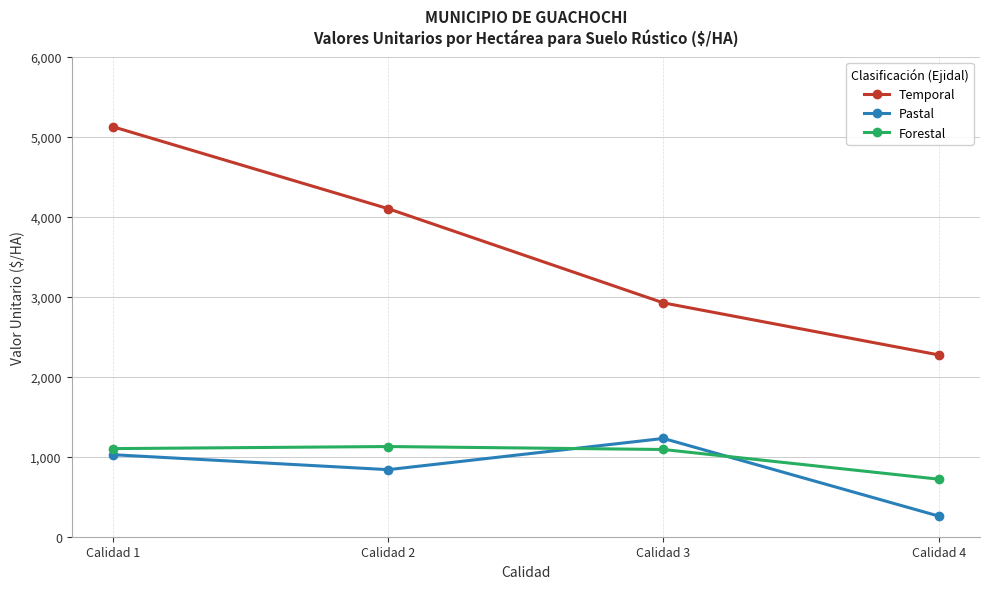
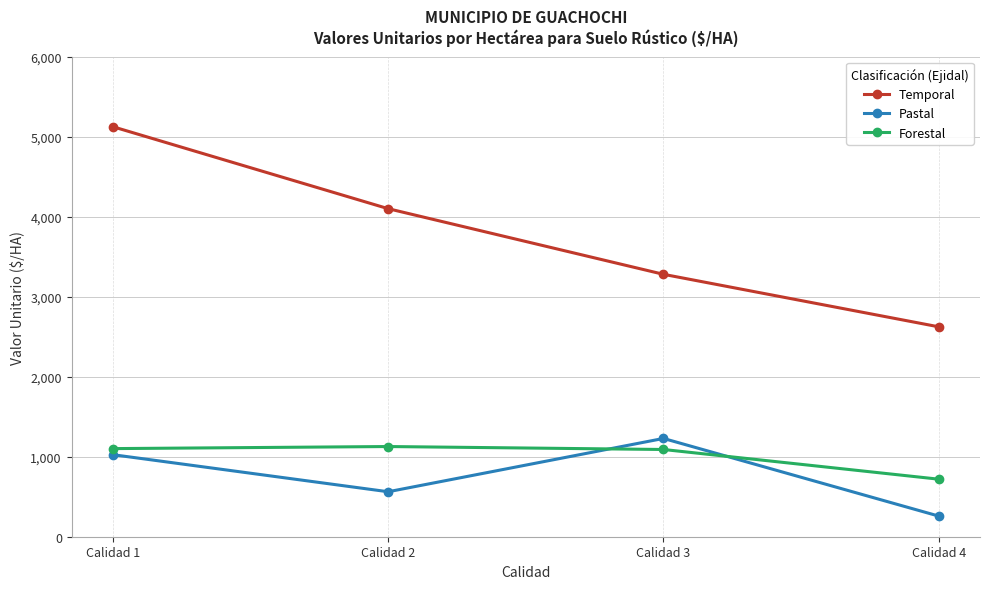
Pastal, Calidad 2: 800 -> 600
Temporal, Calidad 3: 2,900 -> 3,300
Temporal, Calidad 4: 2,300 -> 2,600
